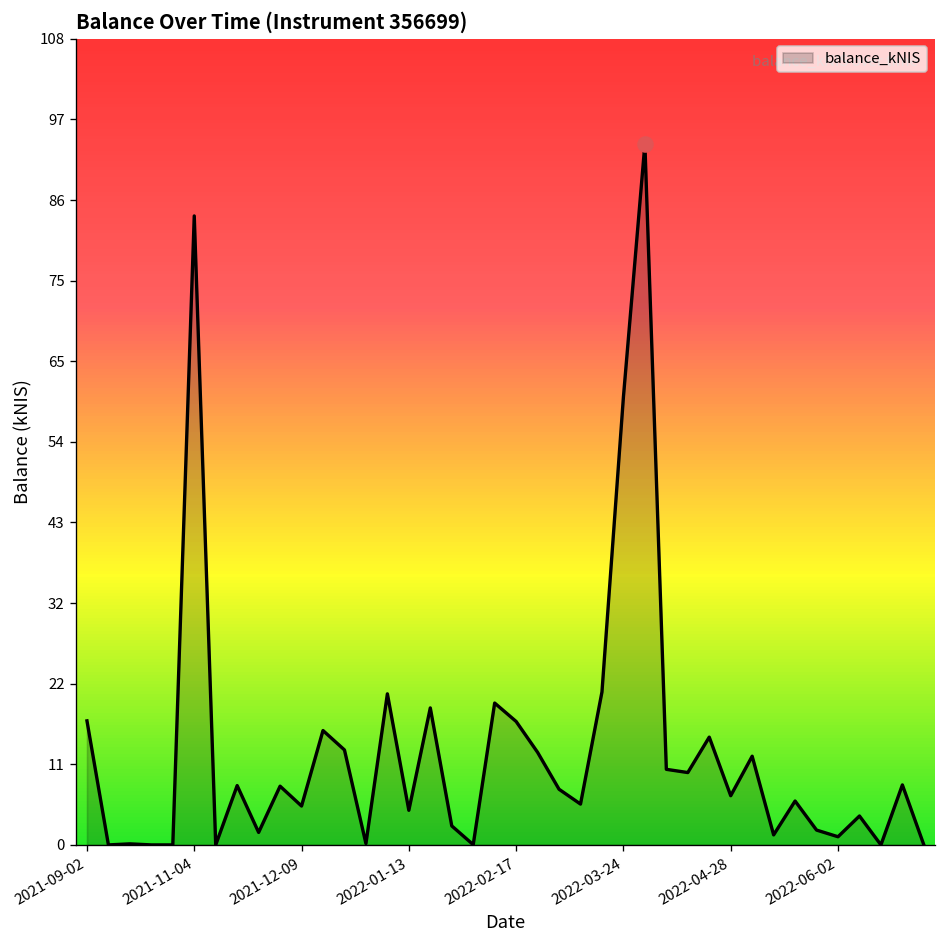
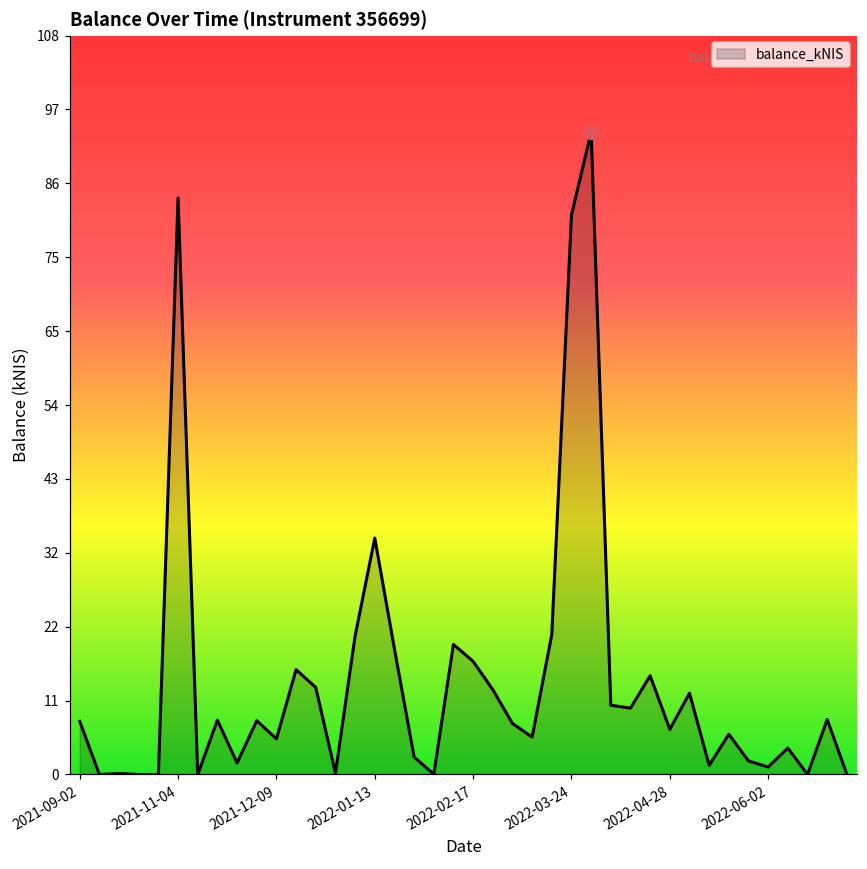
balance_kNIS, 2021-09-02: 17 -> 8
balance_kNIS, 2022-01-13: 5 -> 34
balance_kNIS, 2022-03-24: 60 -> 82
